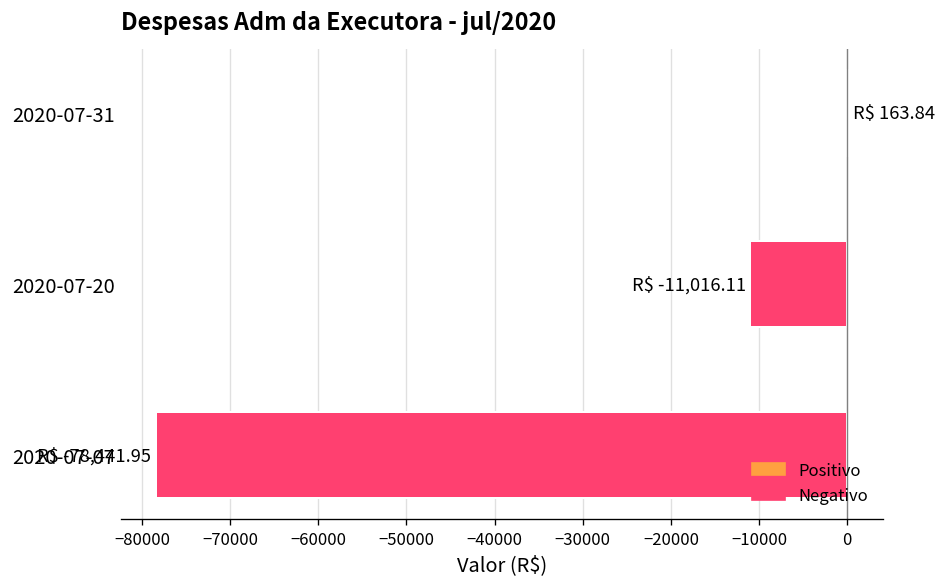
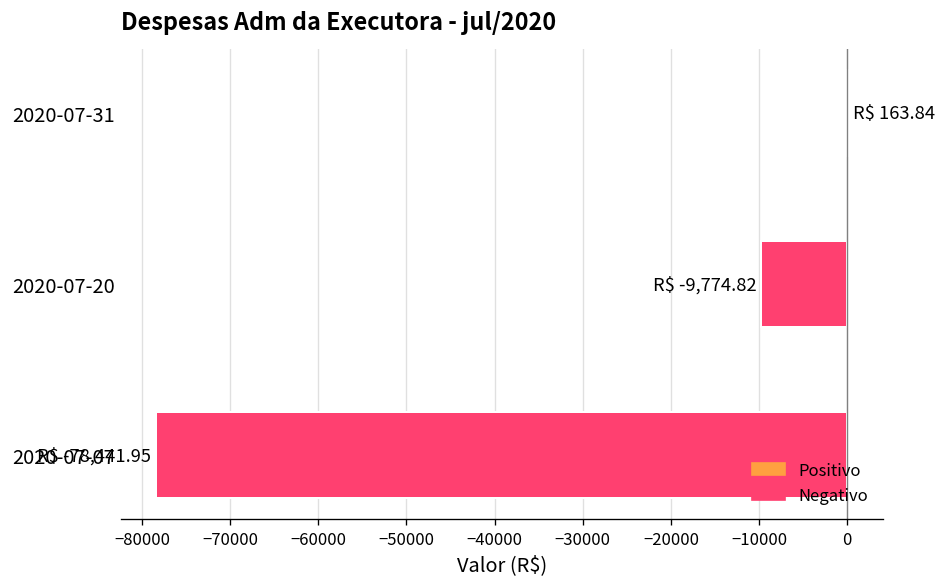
2020-07-20: -11,016.11 -> -9,774.82
